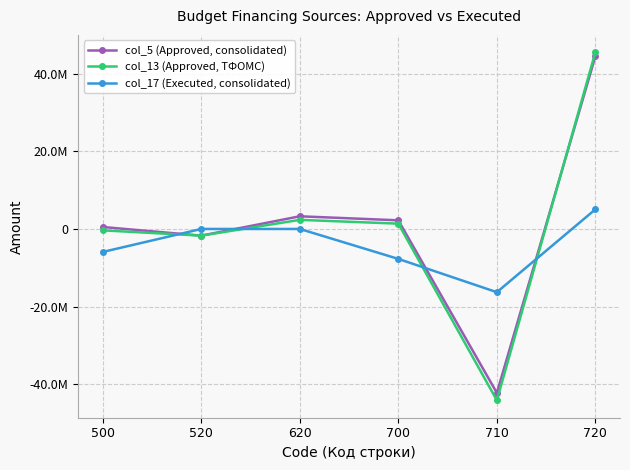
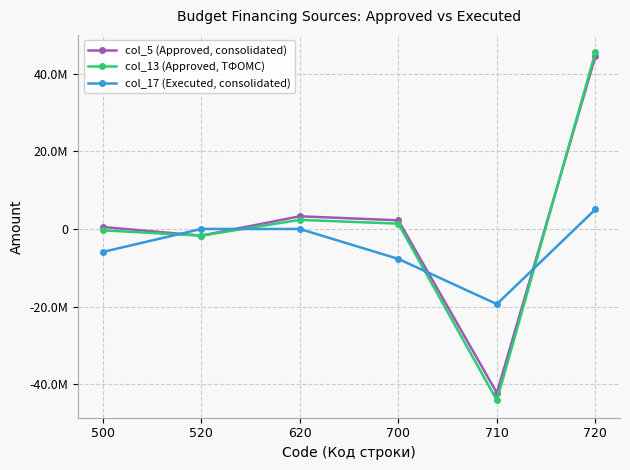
col_17 (Executed, consolidated), 710: -16000000 -> -19000000
